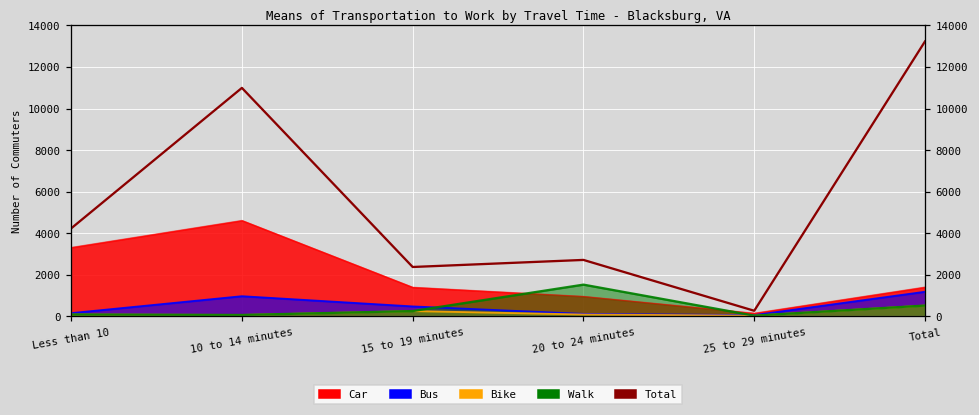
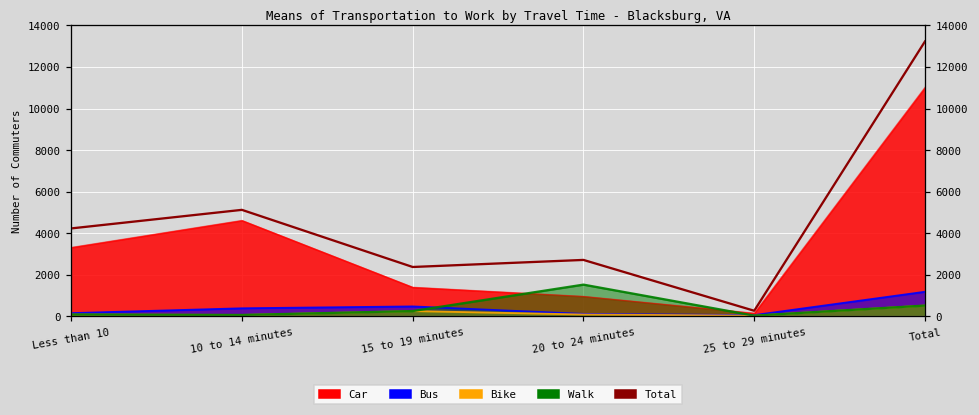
Total, 10 to 14 minutes: 11000 -> 5100
Bus, 10 to 14 minutes: 1000 -> 400
Car, Total: 1400 -> 11000
